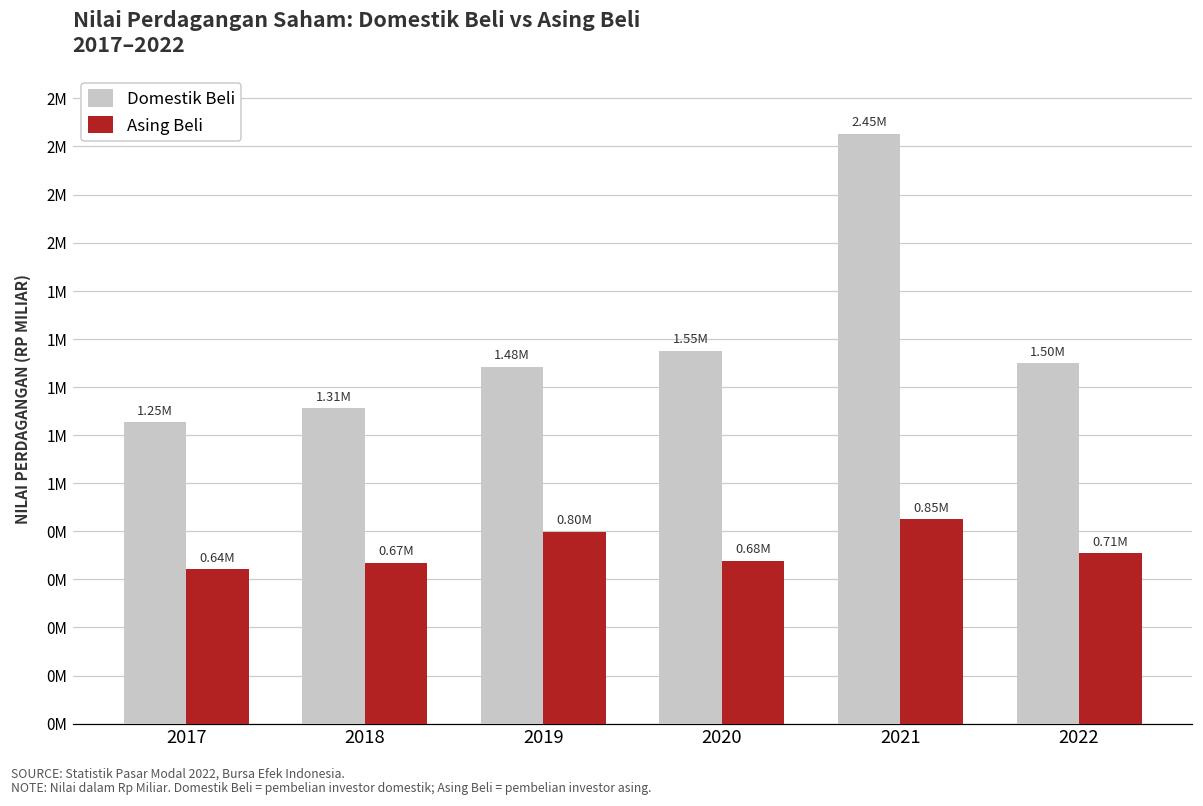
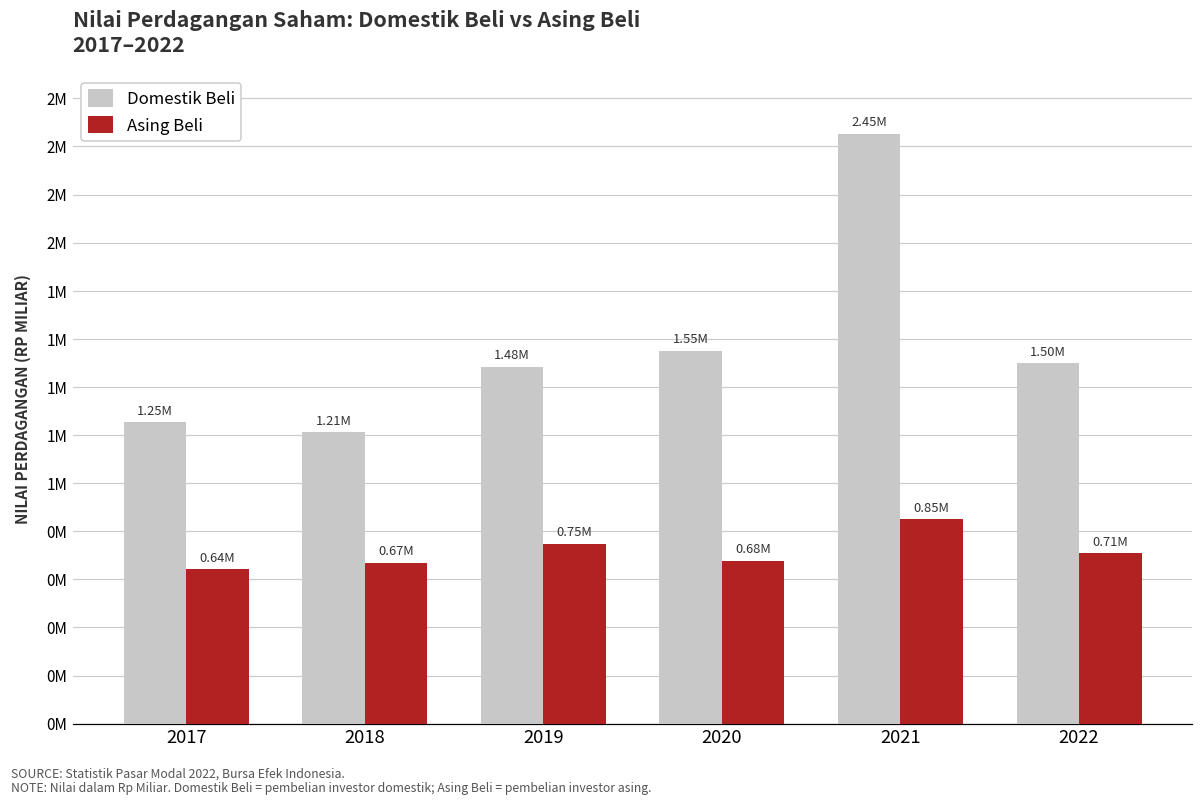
Domestik Beli, 2018: 1.31M -> 1.21M
Asing Beli, 2019: 0.80M -> 0.75M
